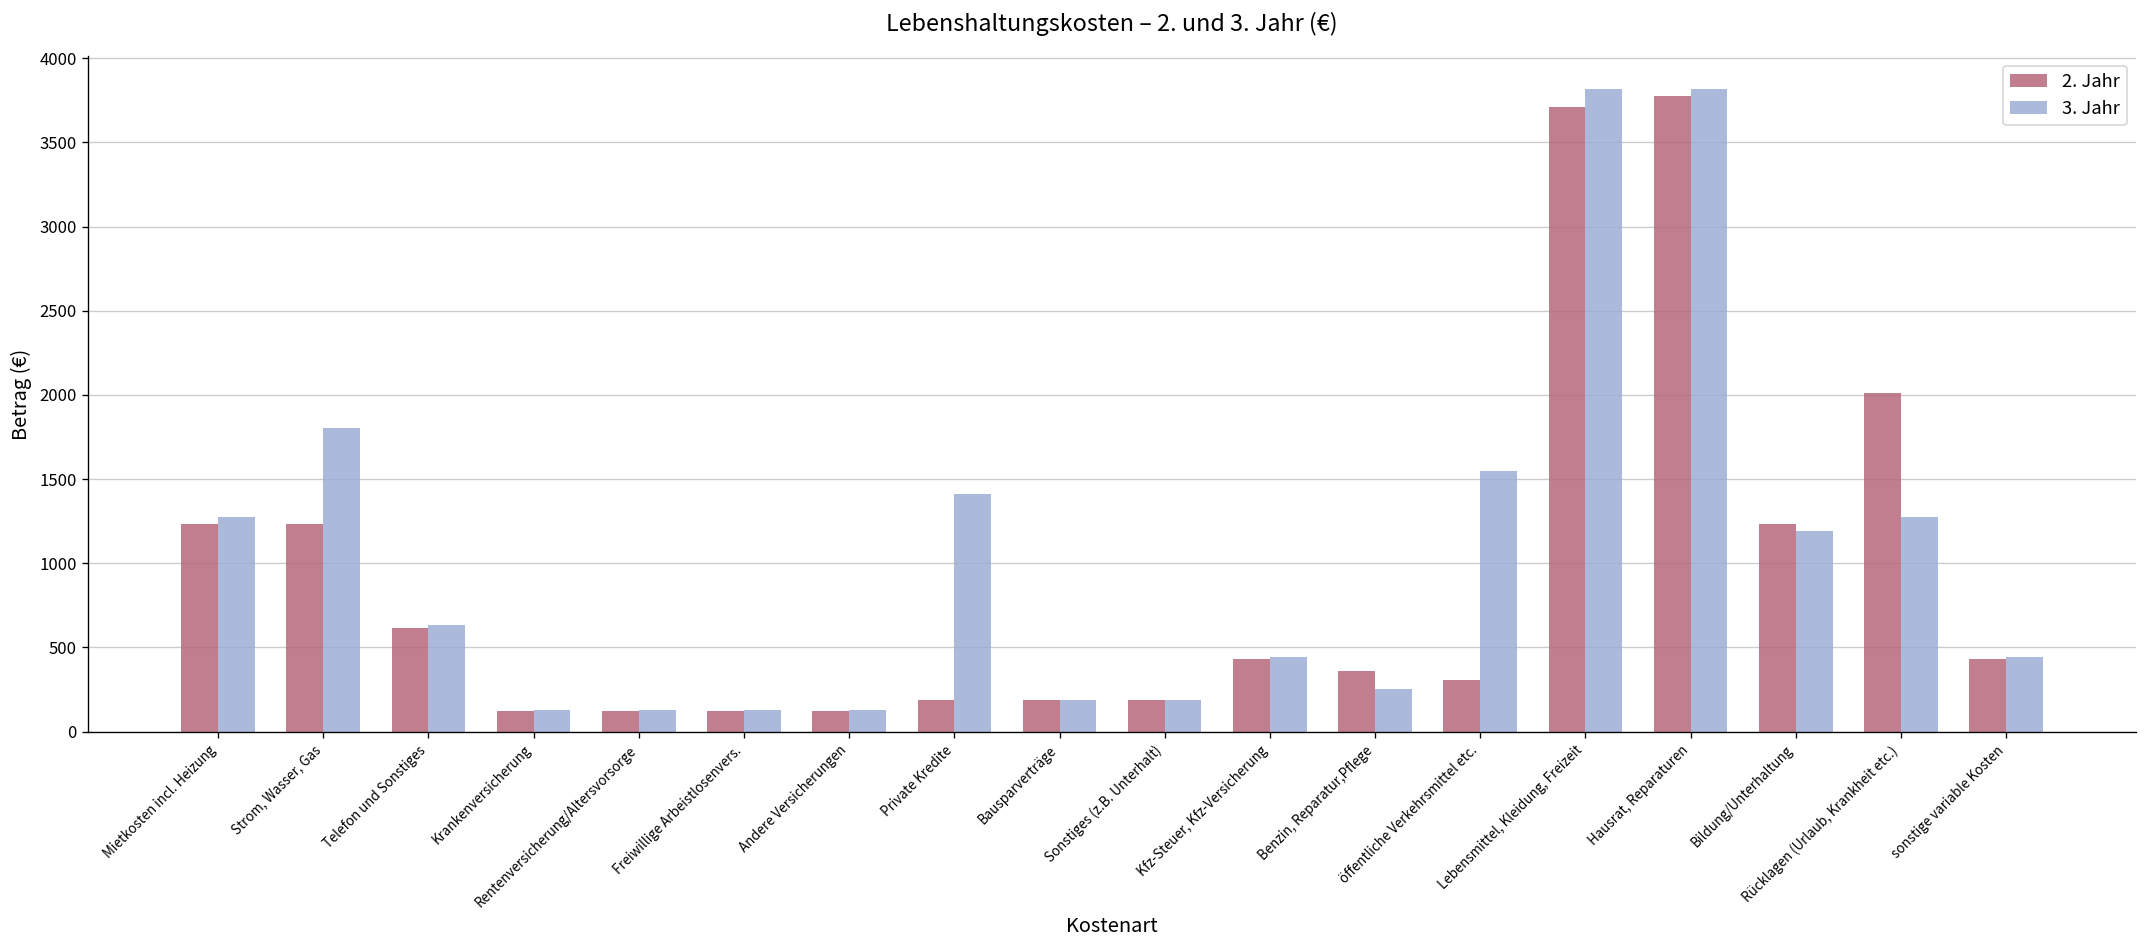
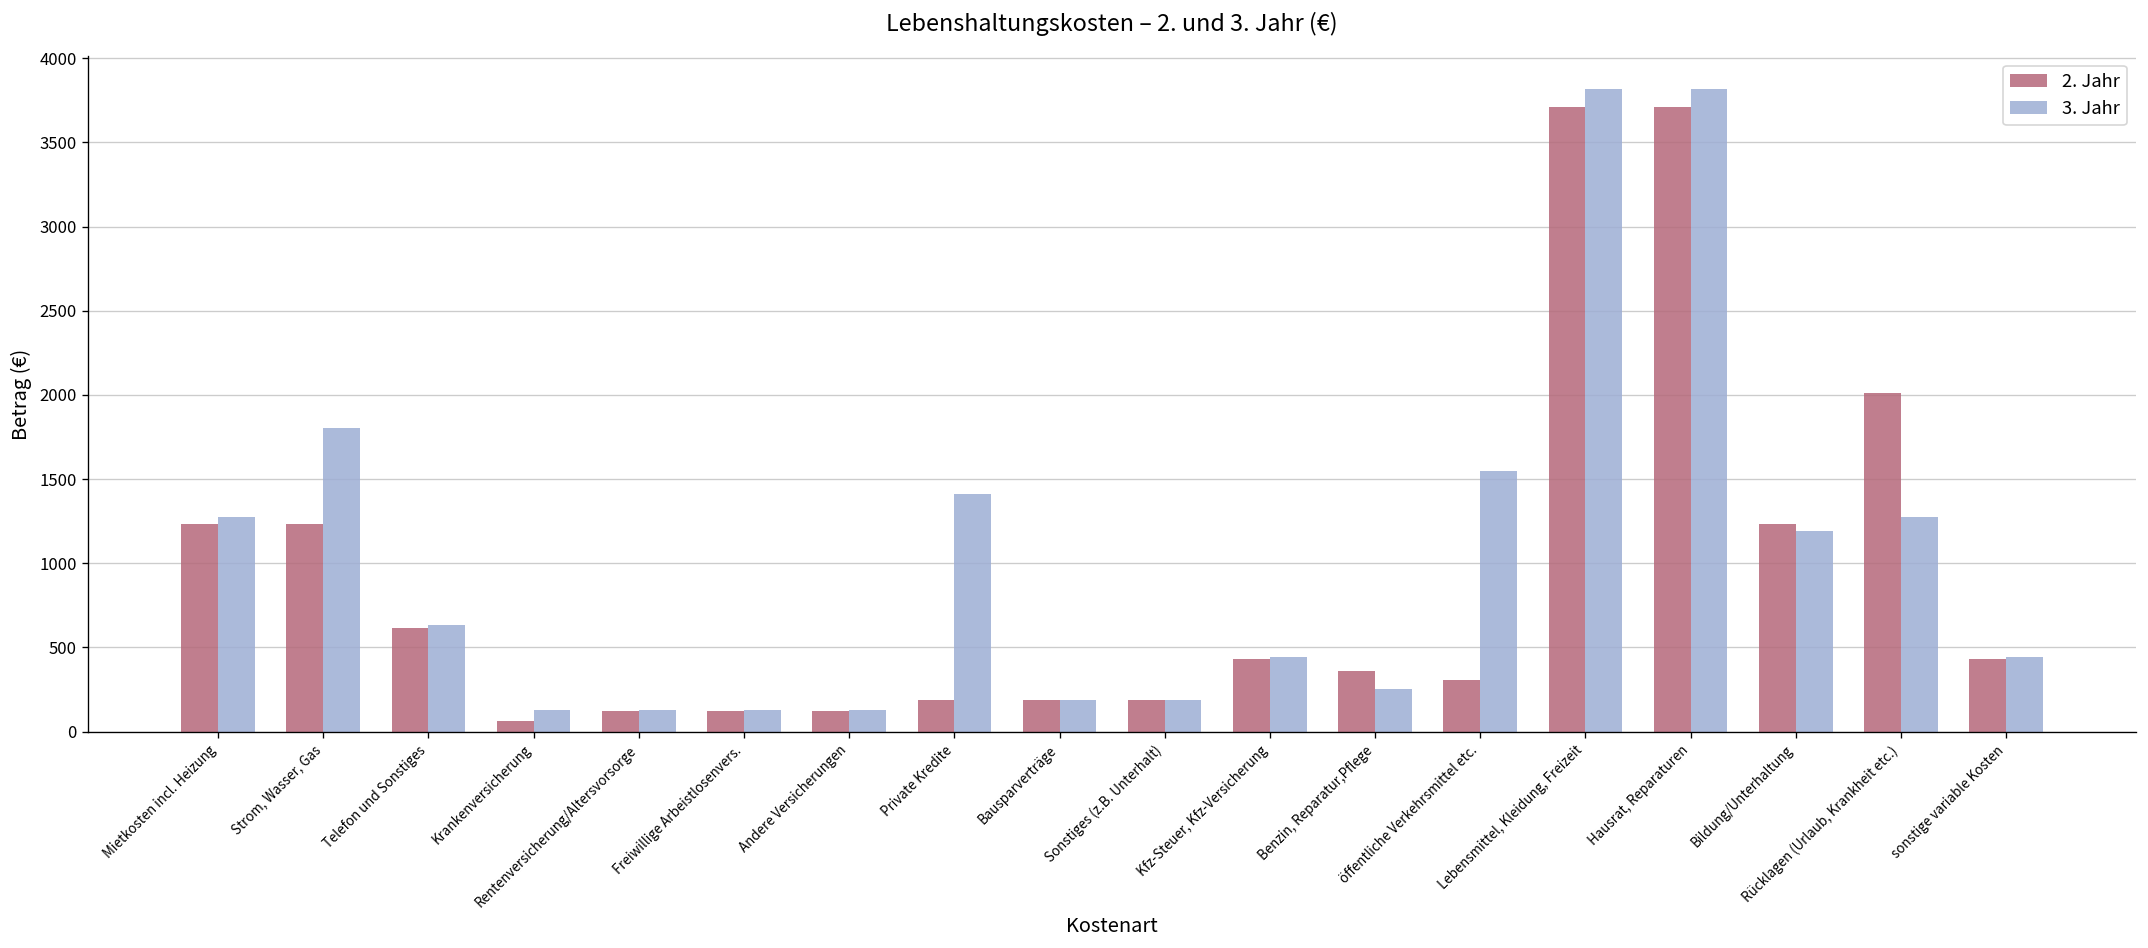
2. Jahr, Krankenversicherung: 120 -> 60
2. Jahr, Hausrat, Reparaturen: 3770 -> 3710
